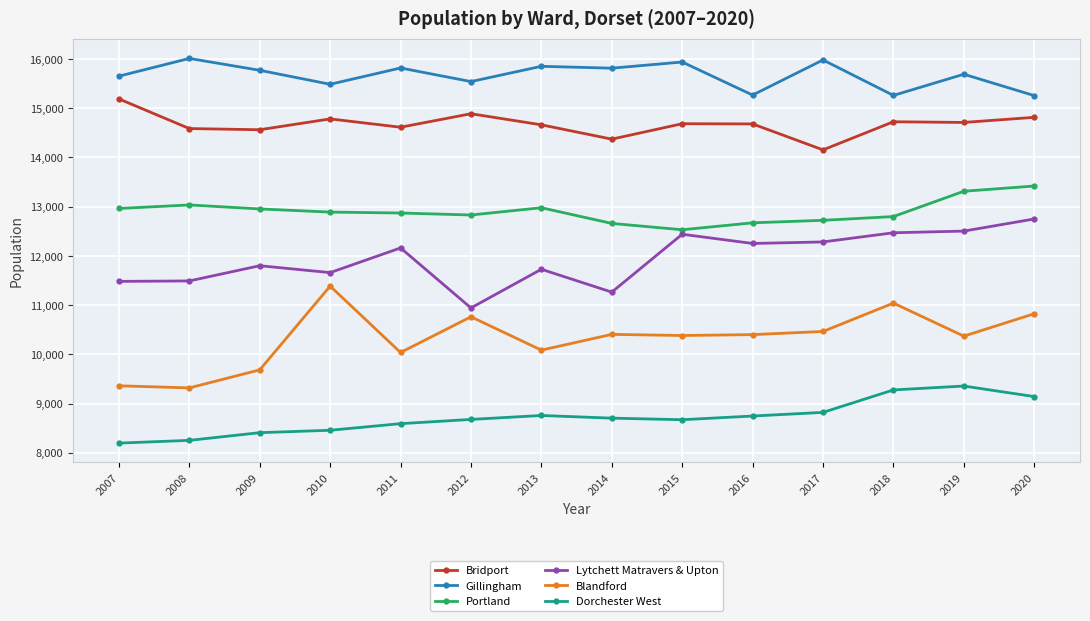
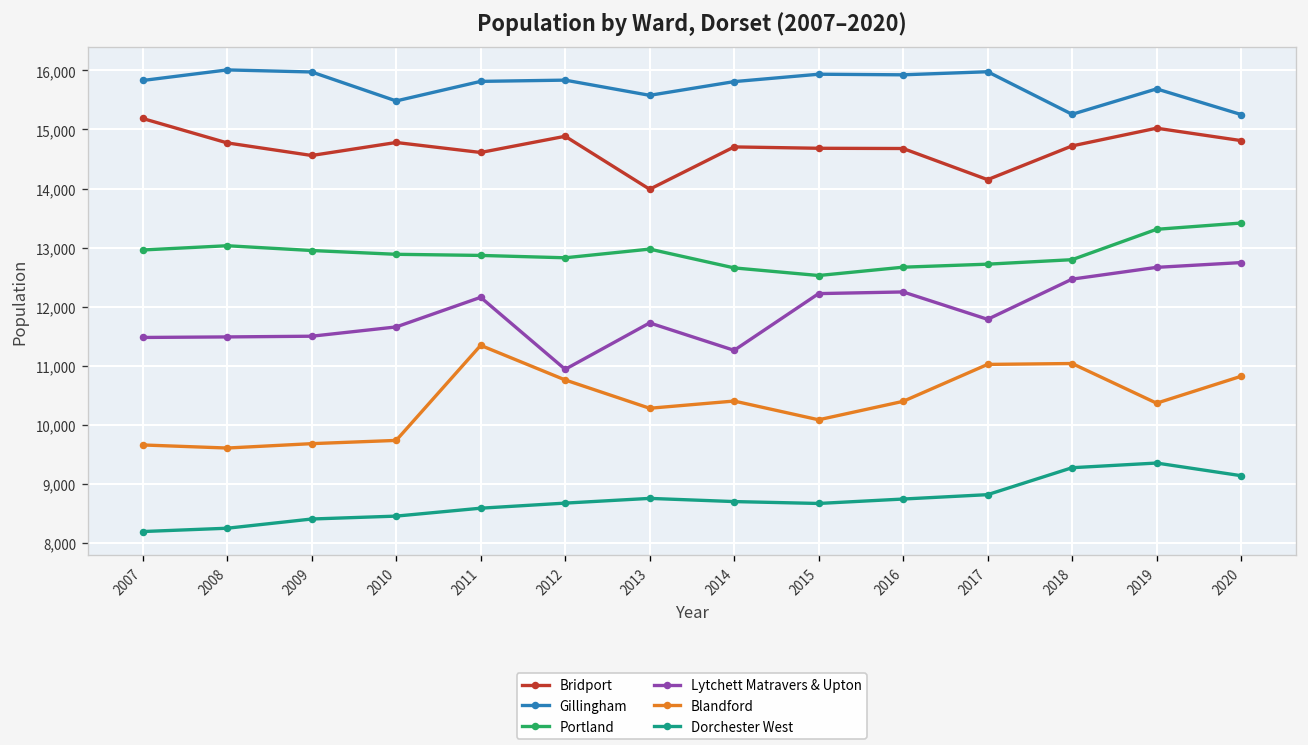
Gillingham, 2007: 15,600 -> 15,800
Blandford, 2007: 9,400 -> 9,700
Bridport, 2008: 14,600 -> 14,800
Blandford, 2008: 9,300 -> 9,600
Gillingham, 2009: 15,800 -> 16,000
Lytchett Matravers & Upton, 2009: 11,800 -> 11,500
Blandford, 2010: 11,400 -> 9,700
Blandford, 2011: 10,000 -> 11,300
Gillingham, 2012: 15,500 -> 15,800
Bridport, 2013: 14,700 -> 14,000
Gillingham, 2013: 15,800 -> 15,600
Blandford, 2013: 10,100 -> 10,300
Bridport, 2014: 14,400 -> 14,700
Lytchett Matravers & Upton, 2015: 12,400 -> 12,200
Blandford, 2015: 10,400 -> 10,100
Gillingham, 2016: 15,300 -> 15,900
Lytchett Matravers & Upton, 2017: 12,300 -> 11,800
Blandford, 2017: 10,500 -> 11,000
Bridport, 2019: 14,700 -> 15,000
Lytchett Matravers & Upton, 2019: 12,500 -> 12,700
